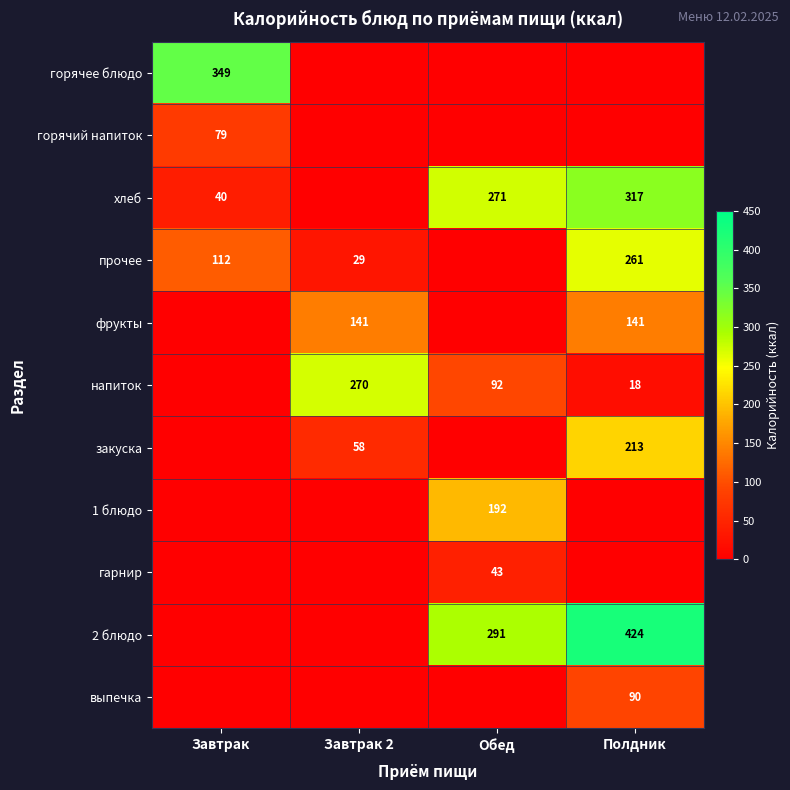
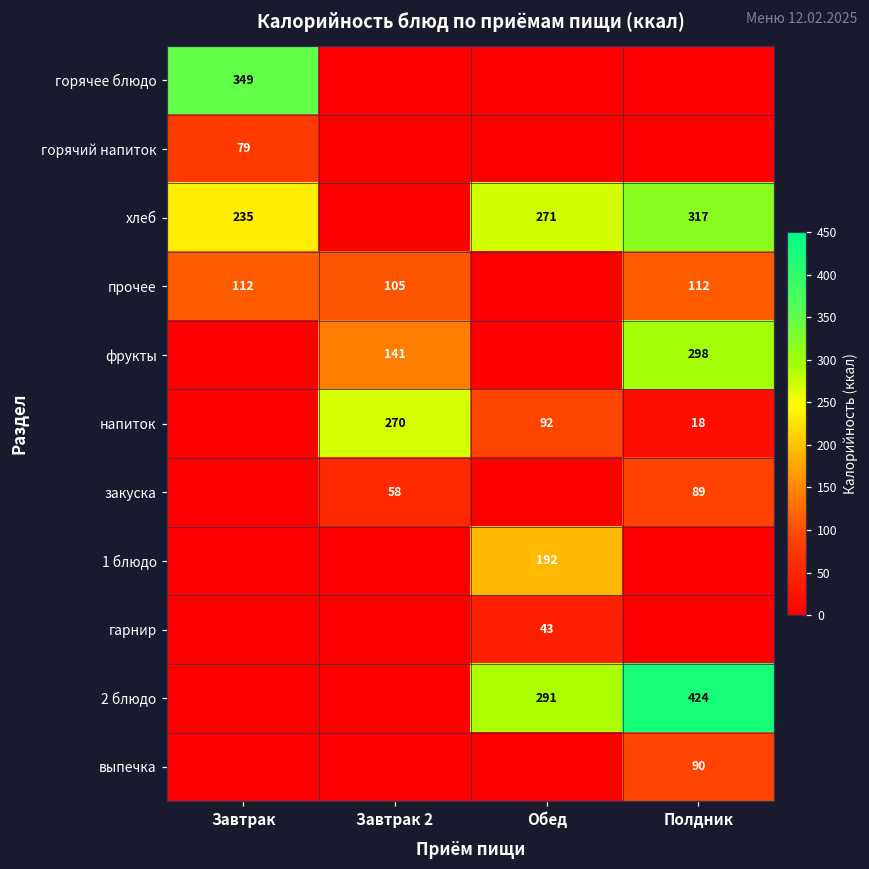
хлеб, Завтрак: 40 -> 235
прочее, Завтрак 2: 29 -> 105
прочее, Полдник: 261 -> 112
фрукты, Полдник: 141 -> 298
закуска, Полдник: 213 -> 89
